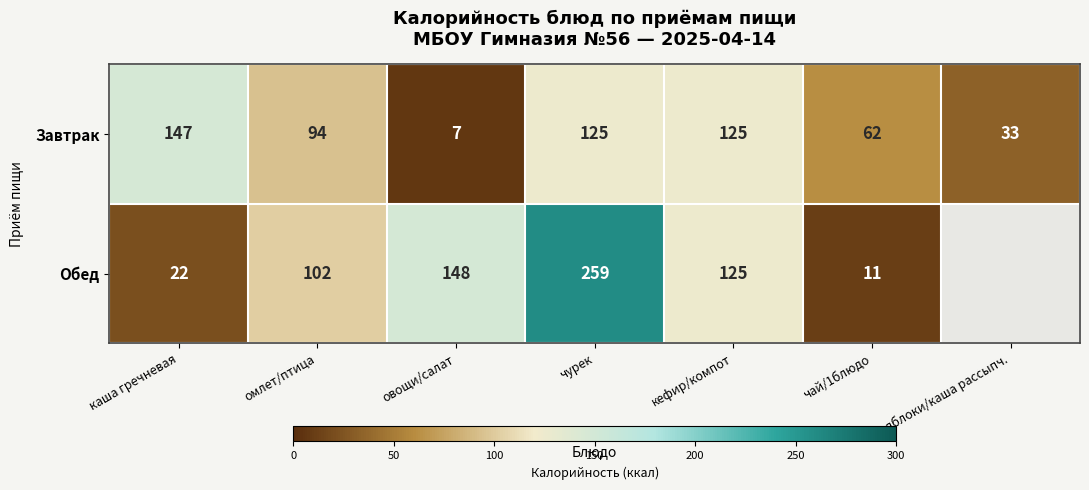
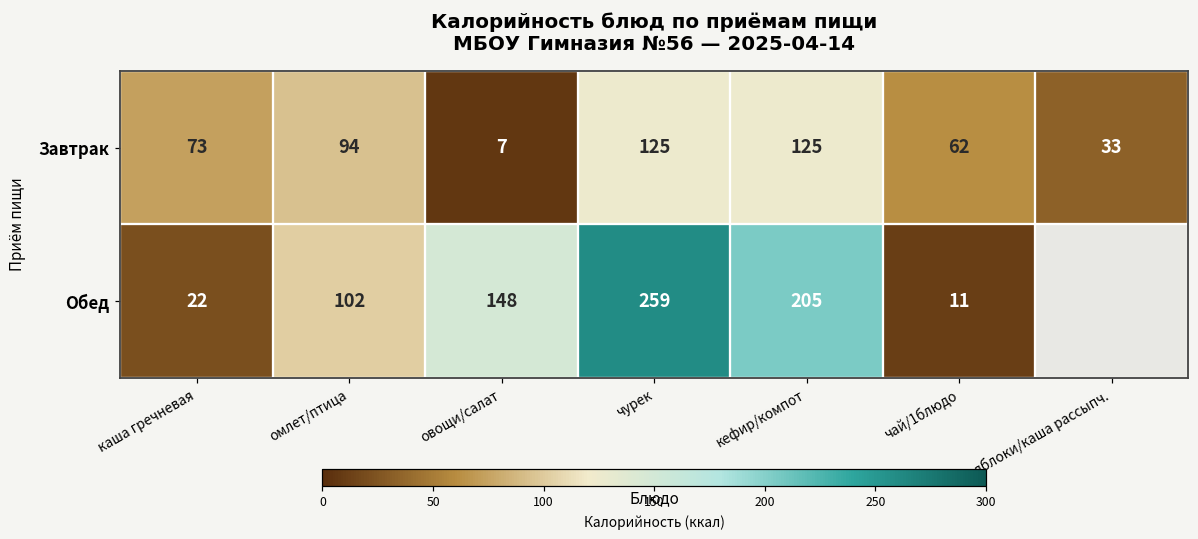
Завтрак, каша гречневая: 147 -> 73
Обед, кефир/компот: 125 -> 205
